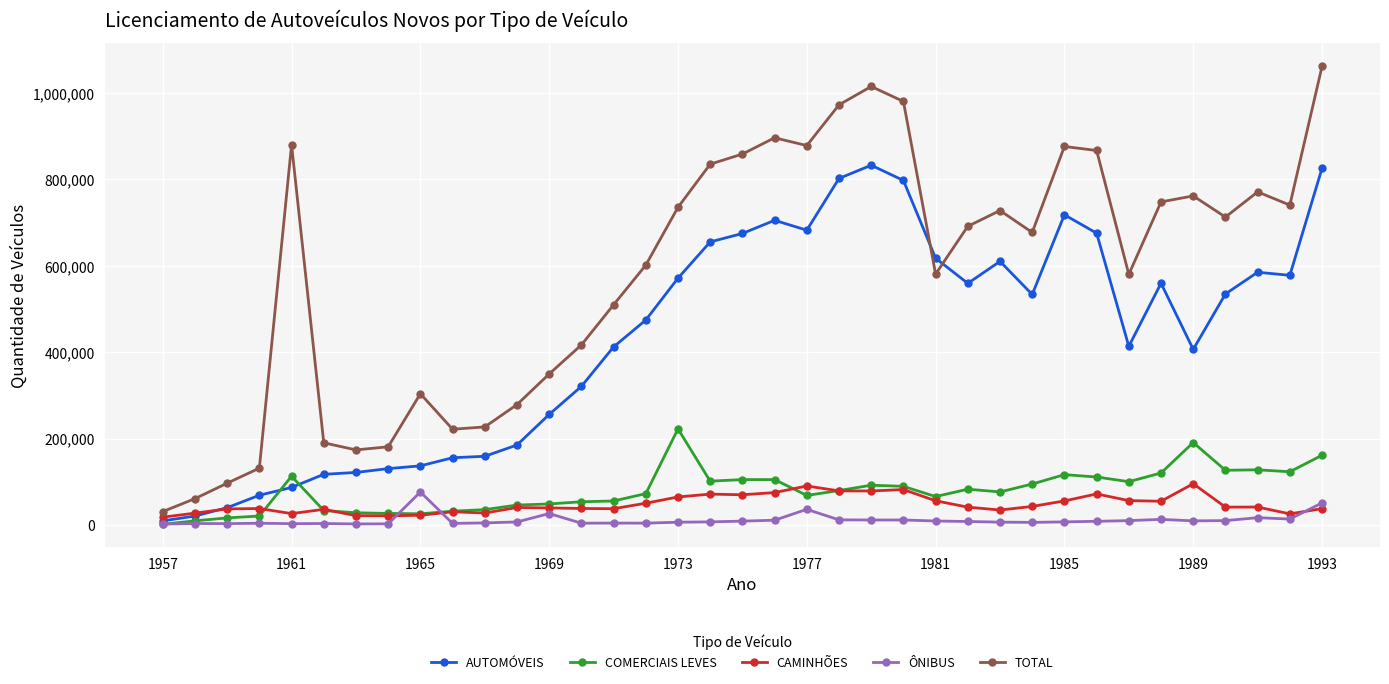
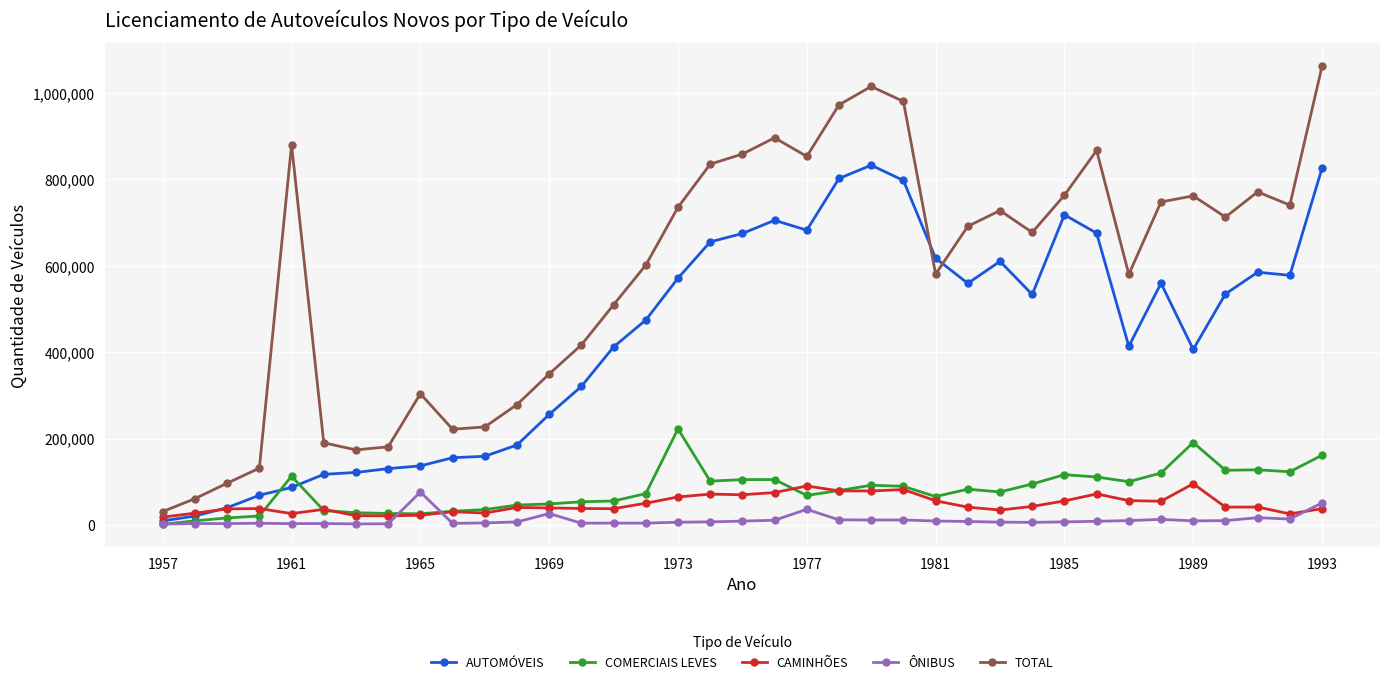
TOTAL, 1977: 880,000 -> 850,000
TOTAL, 1985: 880,000 -> 760,000
